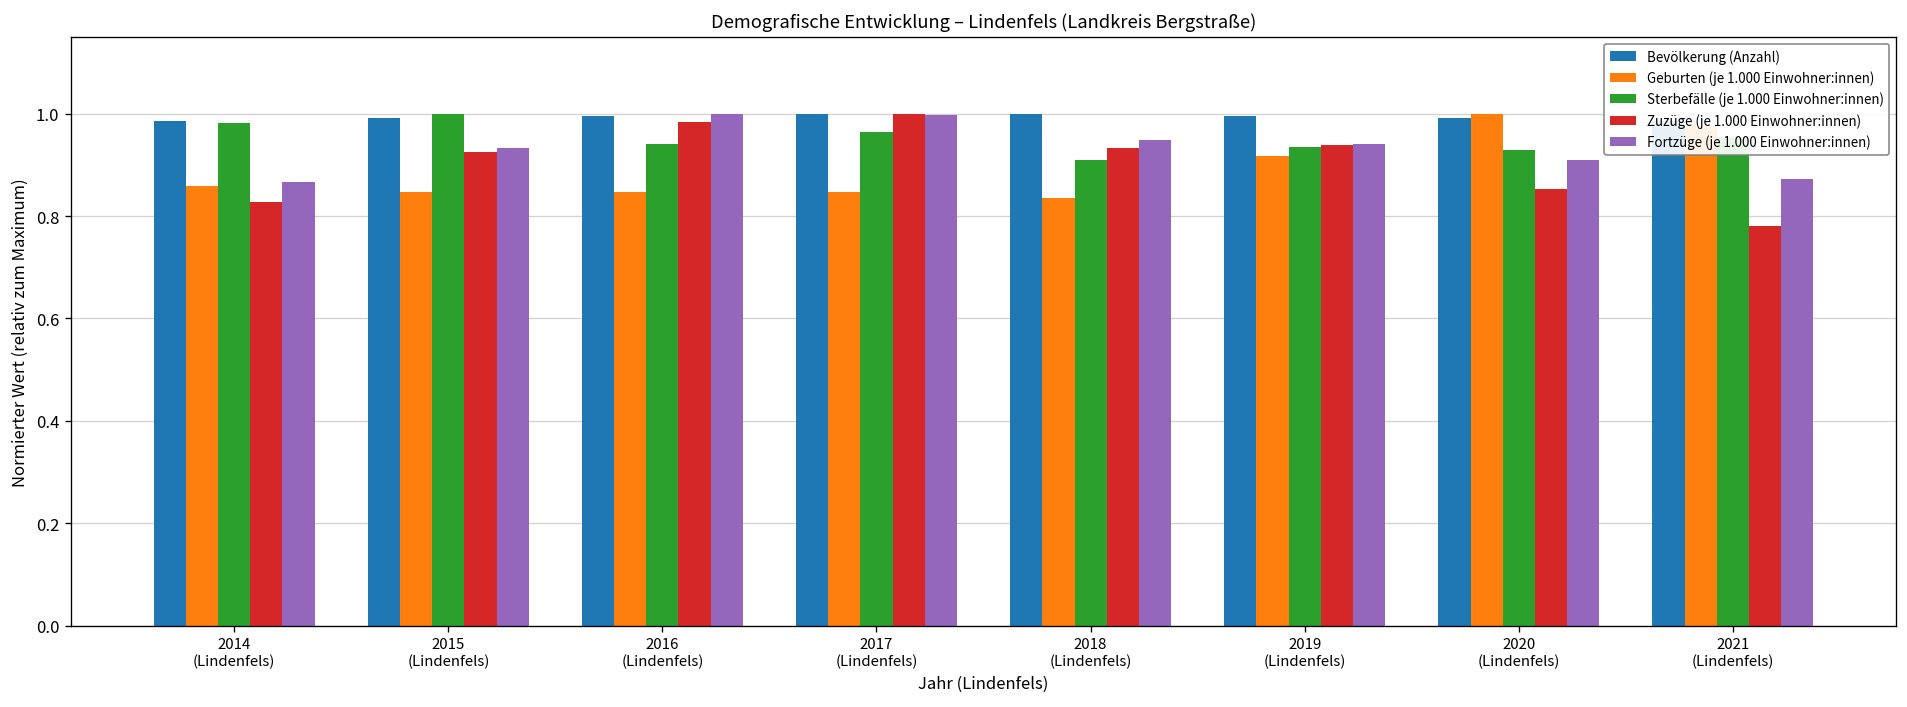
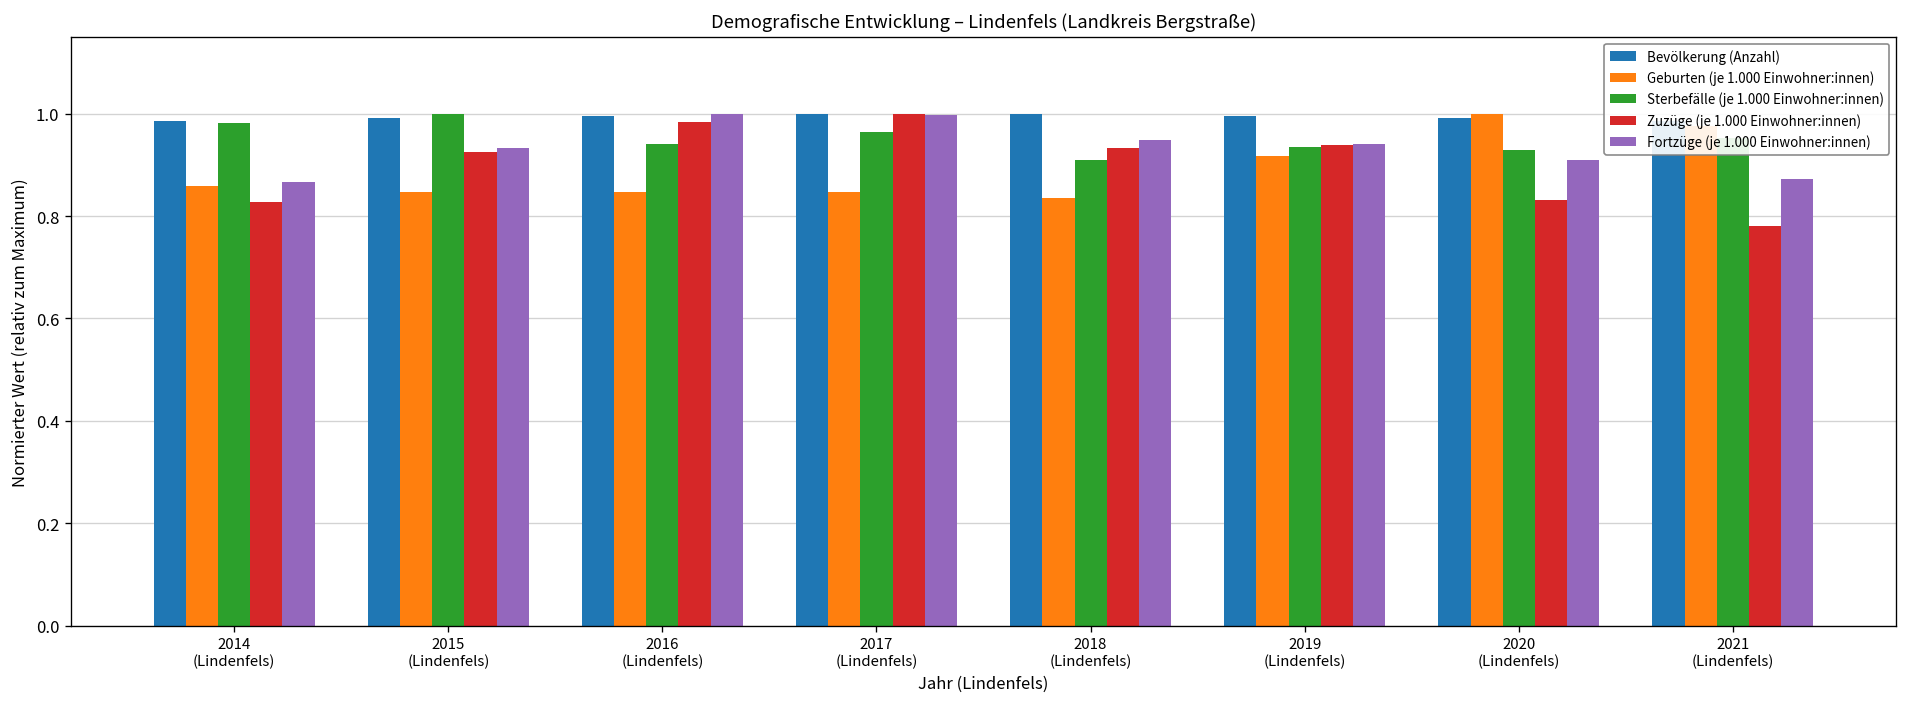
Zuzüge (je 1.000 Einwohner:innen), 2020 (Lindenfels): 0.85 -> 0.83
